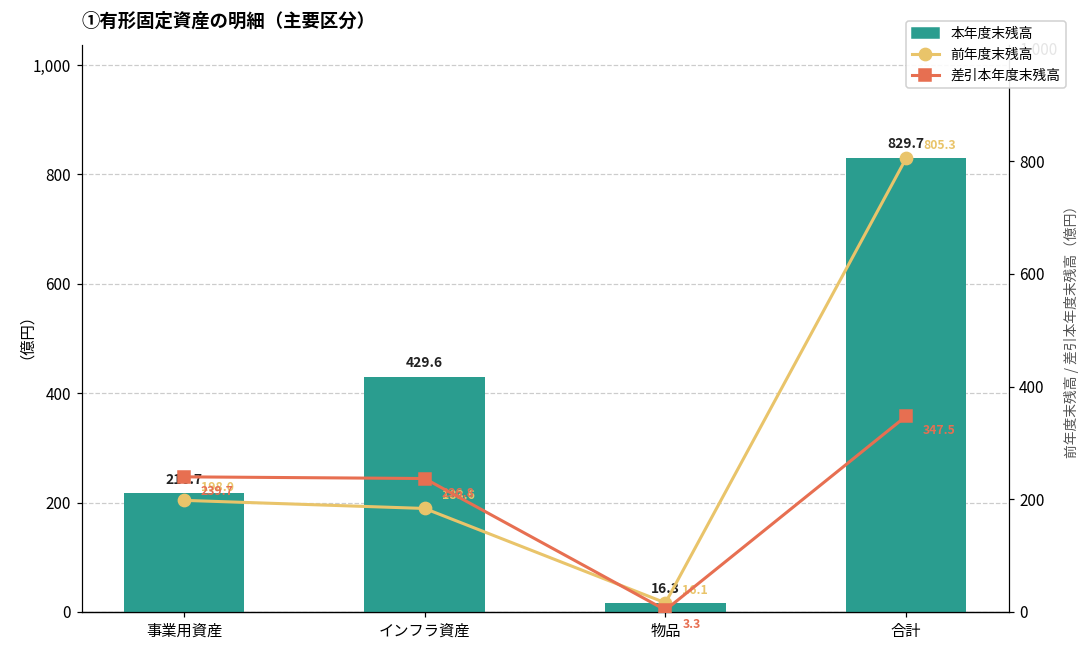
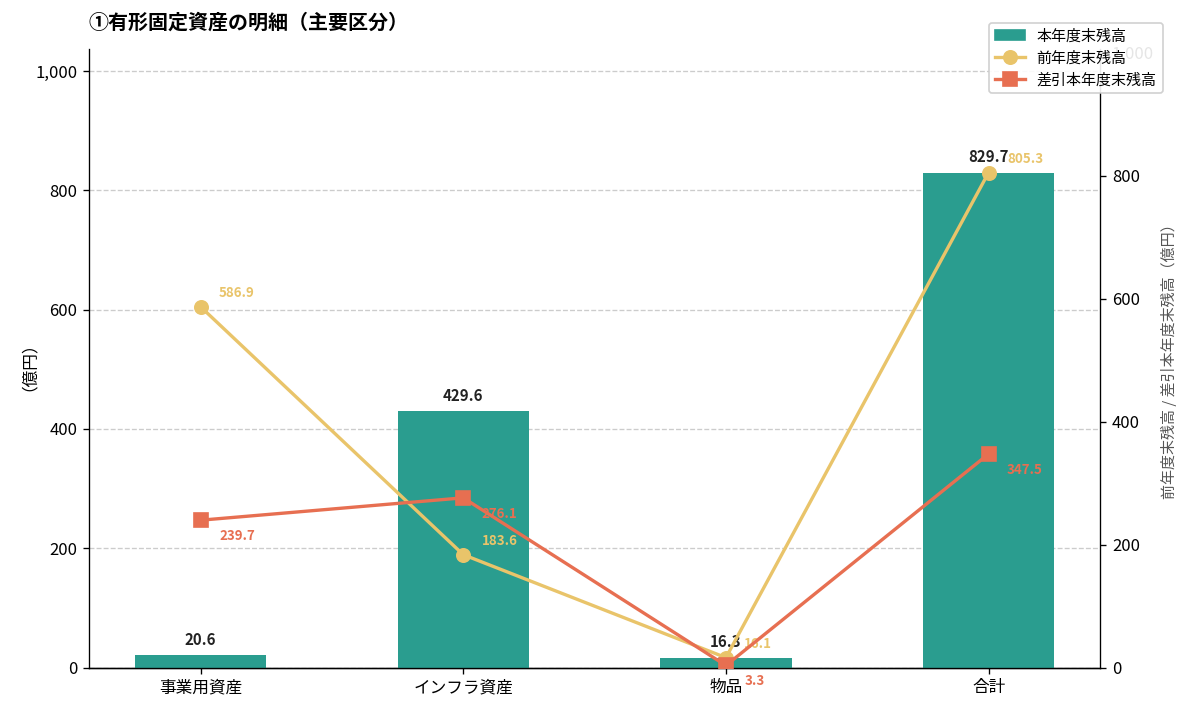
本年度末残高, 事業用資産: 216.7 -> 20.6
前年度末残高, 事業用資産: 198.0 -> 586.9
差引本年度末残高, インフラ資産: 236.8 -> 276.1
